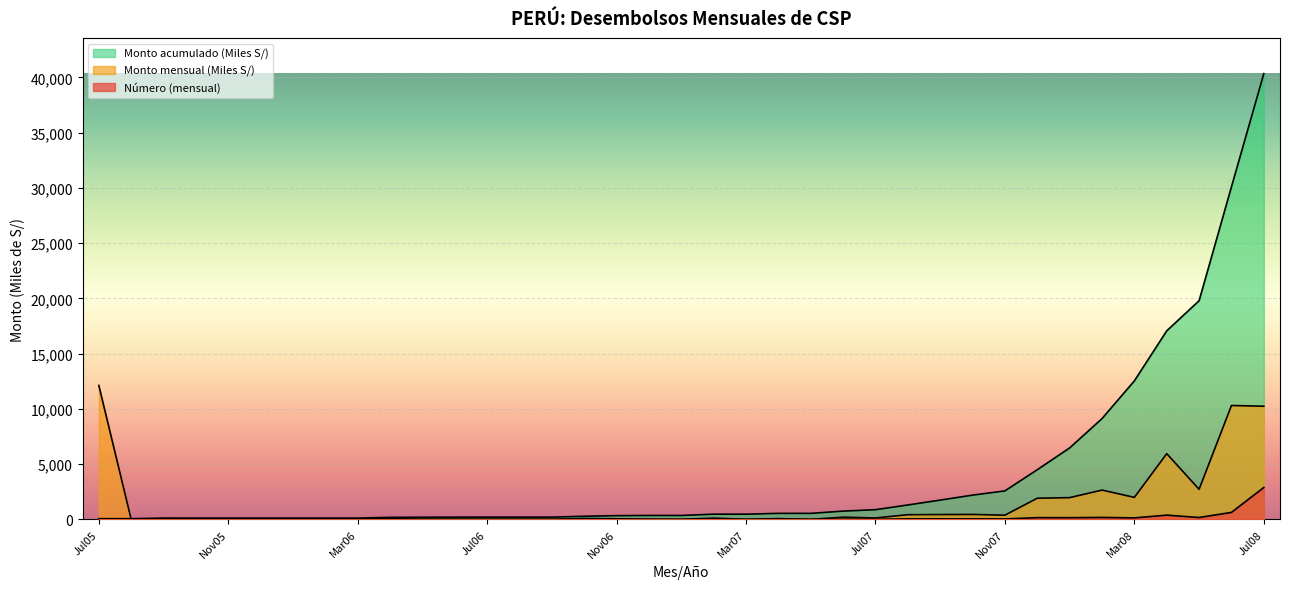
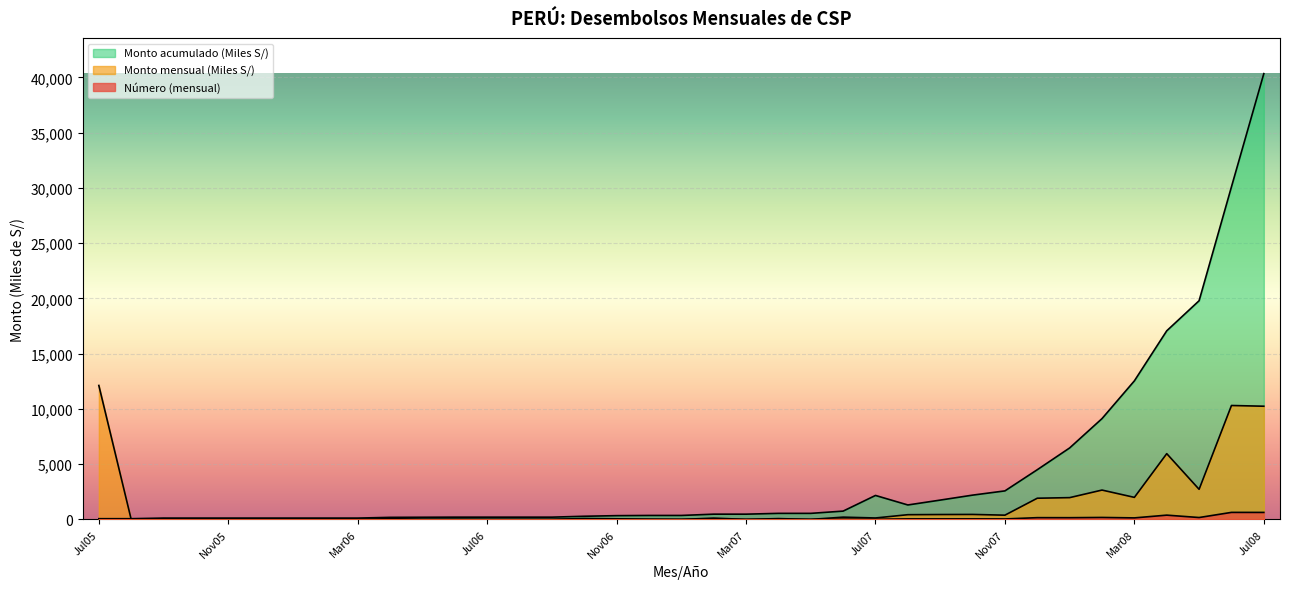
Monto acumulado (Miles S/), Jul07: 900 -> 2,200
Número (mensual), Jul08: 2,900 -> 600
